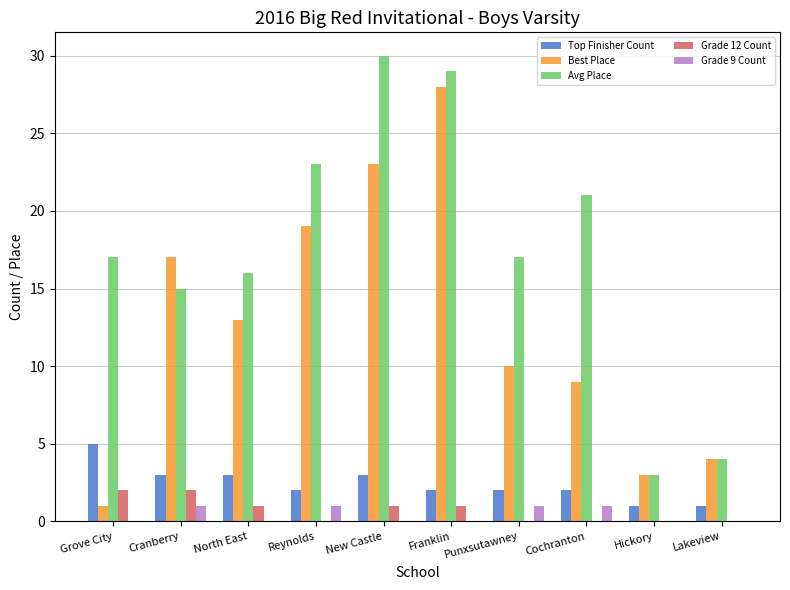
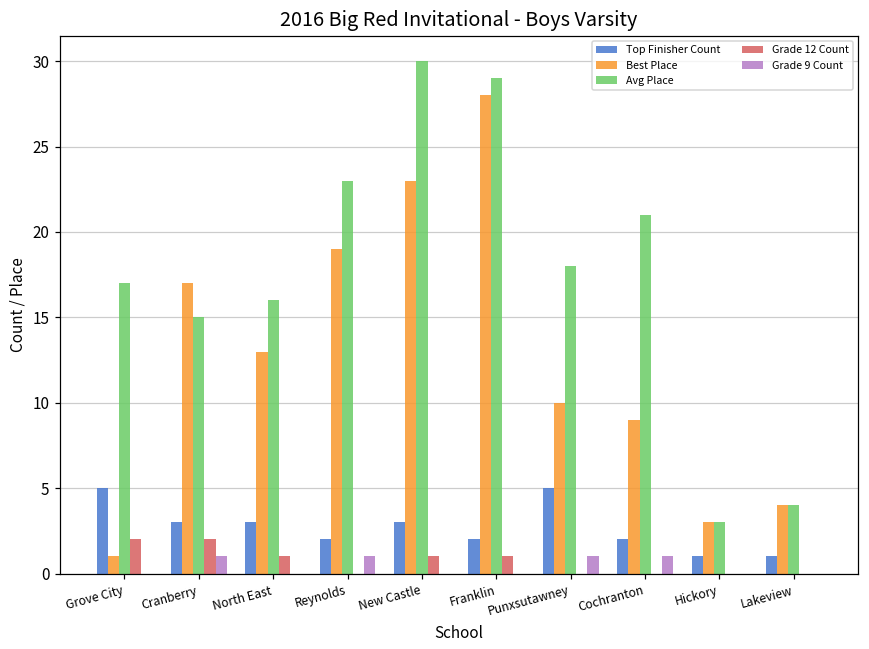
Top Finisher Count, Punxsutawney: 2 -> 5
Avg Place, Punxsutawney: 17 -> 18
